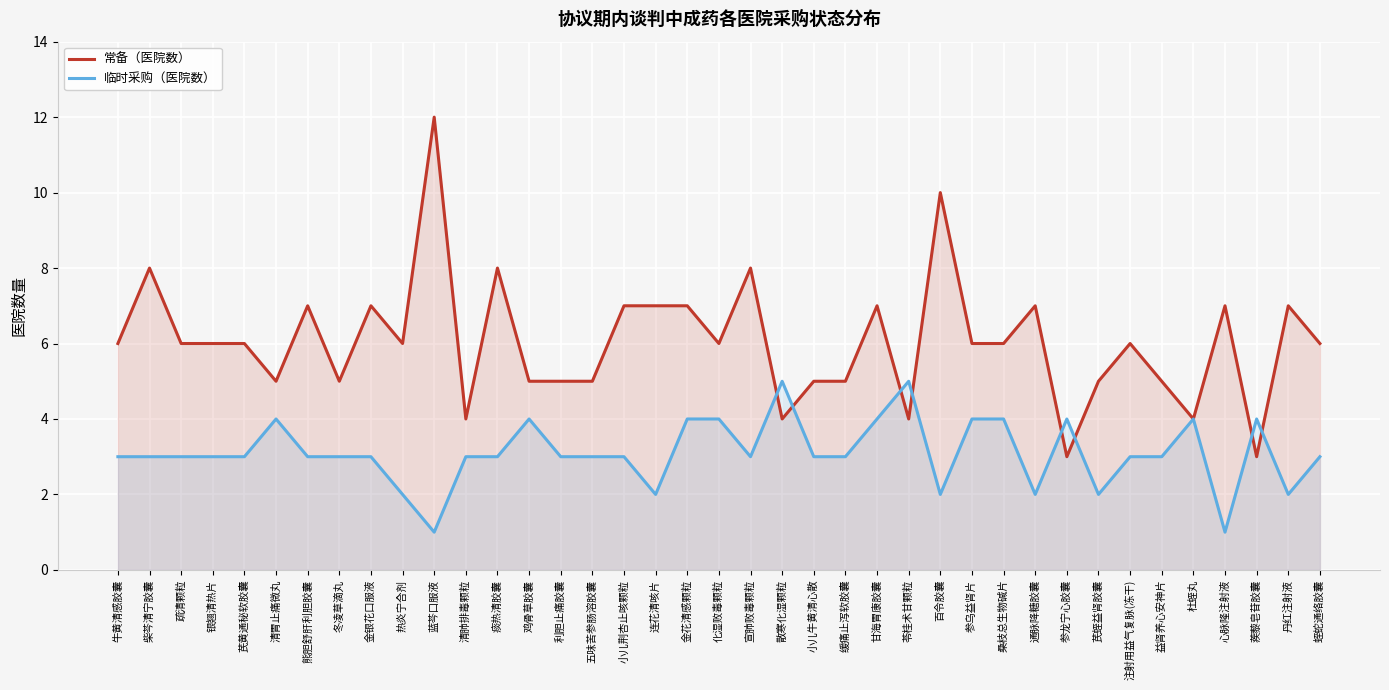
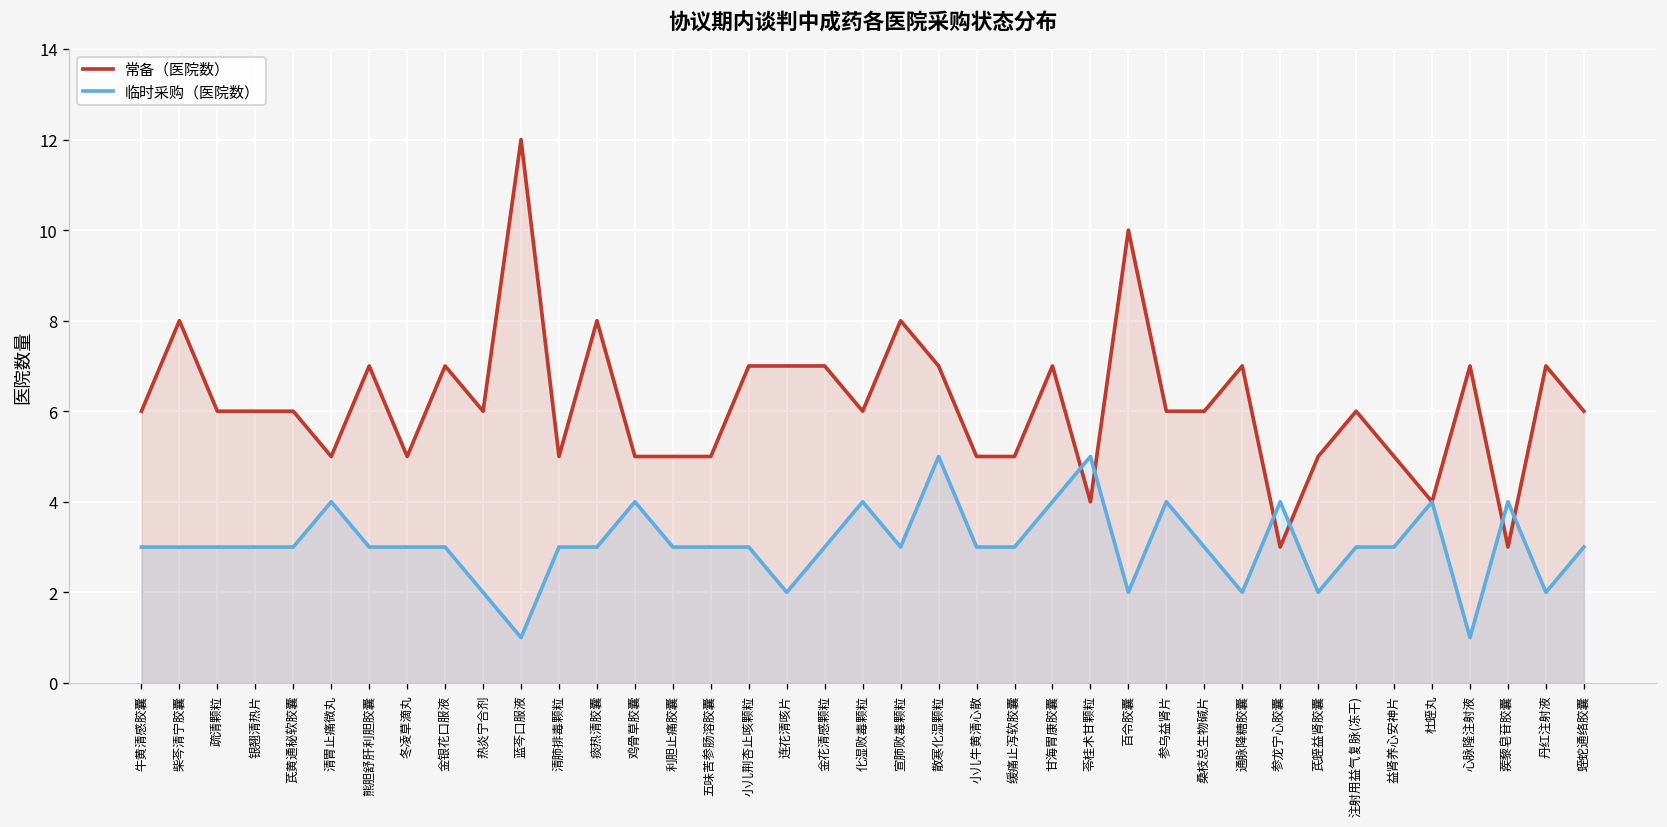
常备（医院数）, 清肺排毒颗粒: 4 -> 5
临时采购（医院数）, 金花清感颗粒: 4 -> 3
常备（医院数）, 散寒化湿颗粒: 4 -> 7
临时采购（医院数）, 桑枝总生物碱片: 4 -> 3
